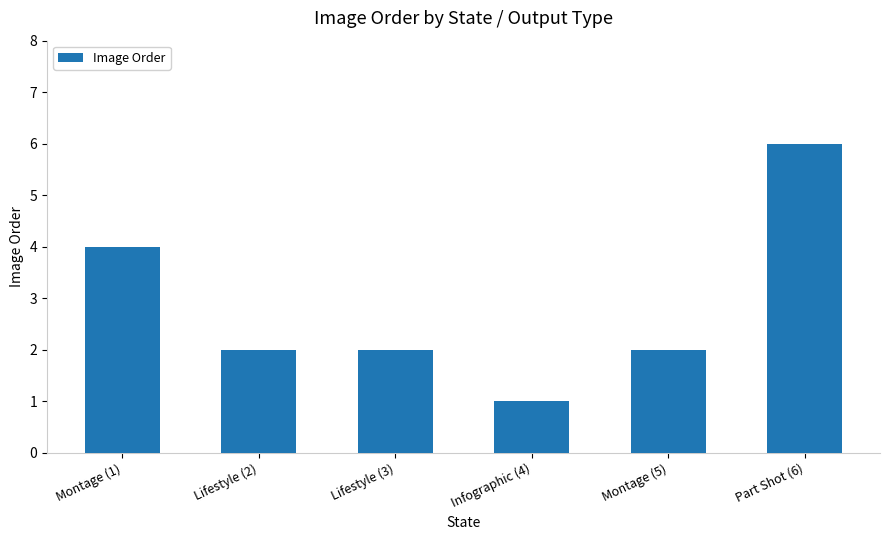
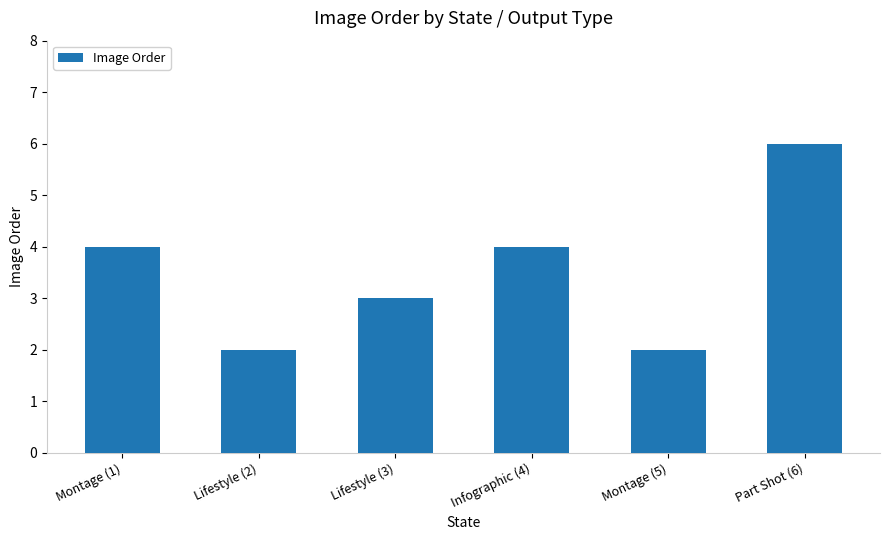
Lifestyle (3): 2 -> 3
Infographic (4): 1 -> 4
